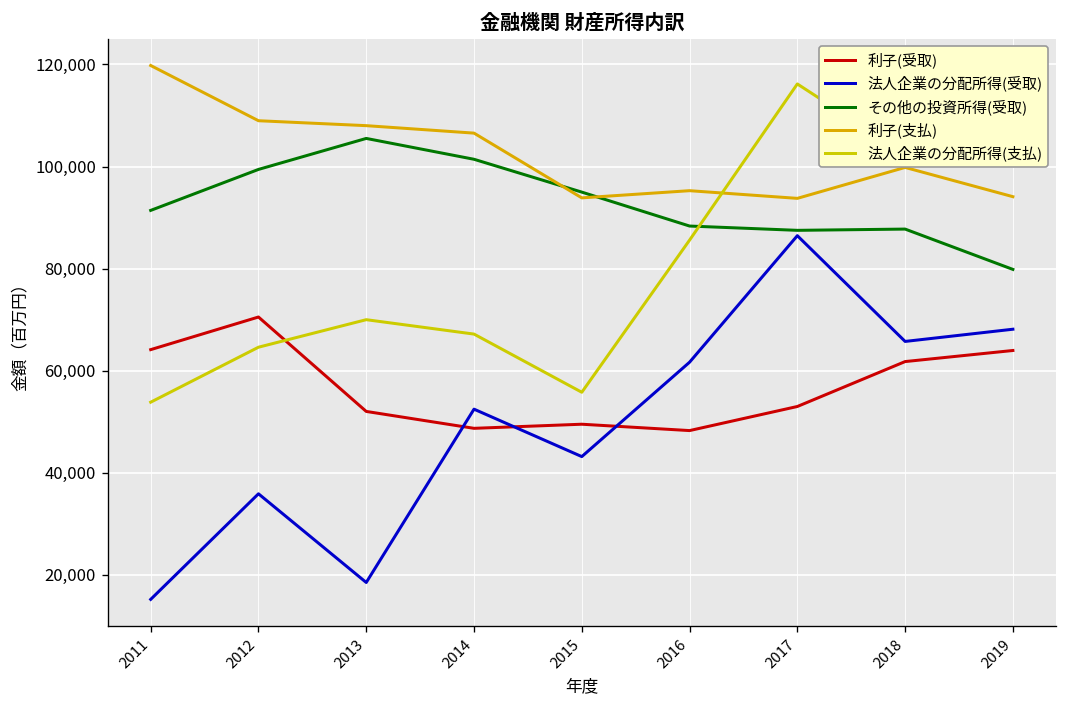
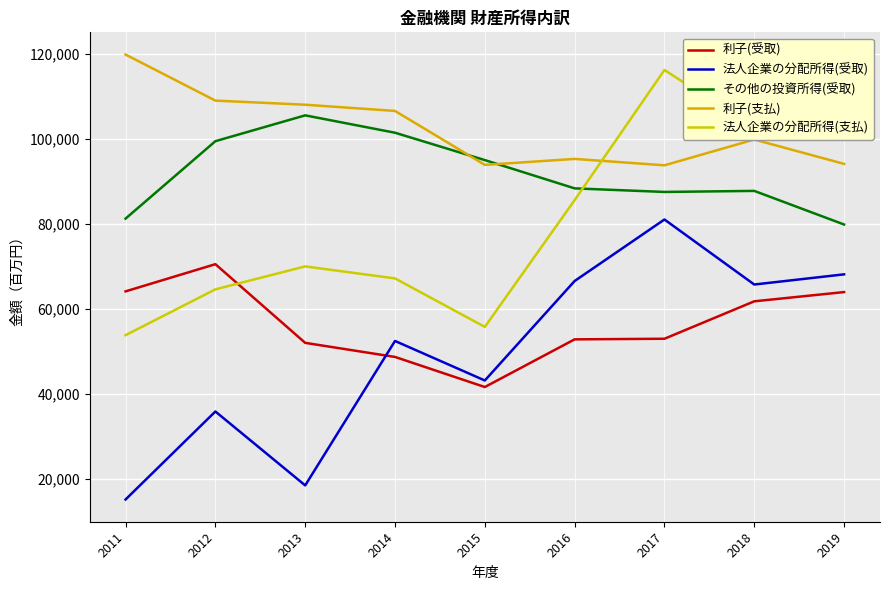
その他の投資所得(受取), 2011: 91,000 -> 81,000
利子(受取), 2015: 49,000 -> 42,000
利子(受取), 2016: 48,000 -> 53,000
法人企業の分配所得(受取), 2016: 62,000 -> 67,000
法人企業の分配所得(受取), 2017: 86,000 -> 81,000
